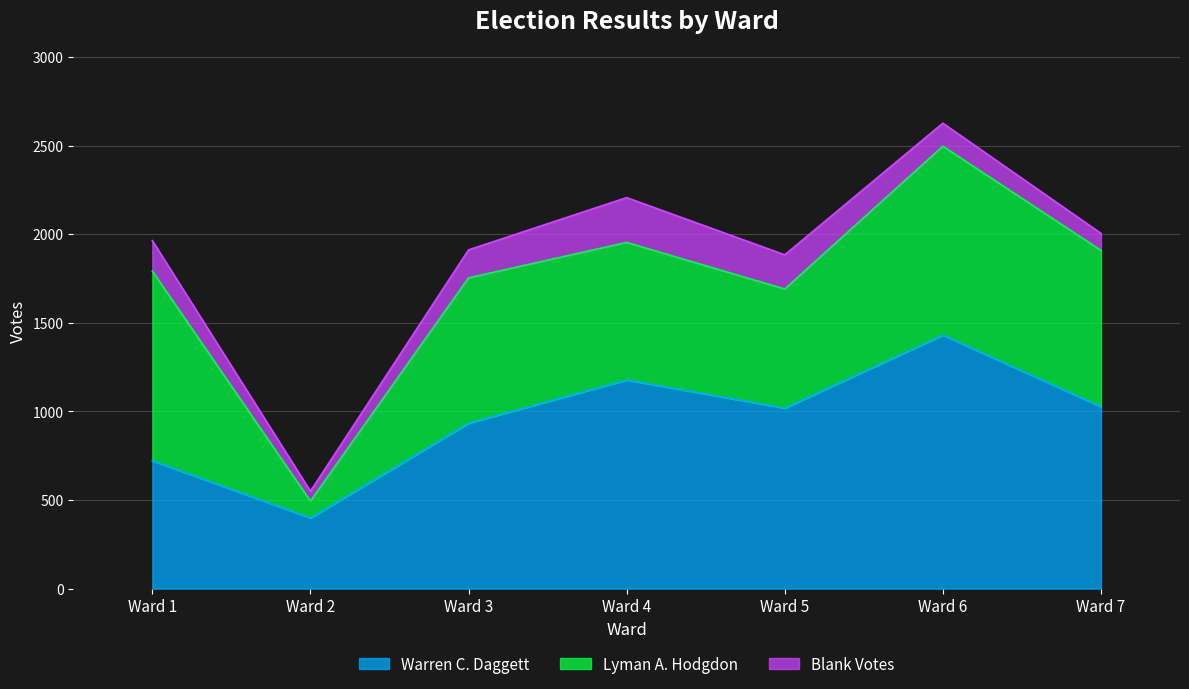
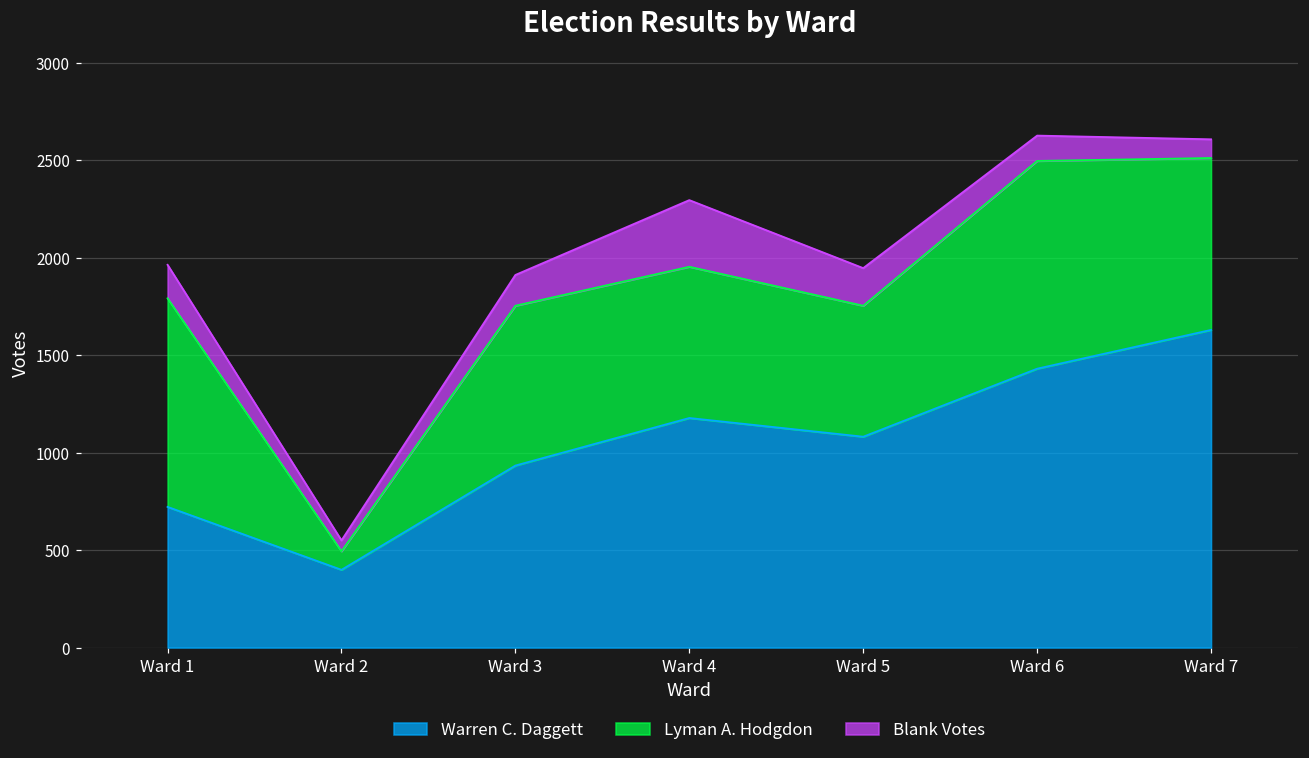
Blank Votes, Ward 4: 250 -> 340
Warren C. Daggett, Ward 5: 1020 -> 1080
Warren C. Daggett, Ward 7: 1030 -> 1630
